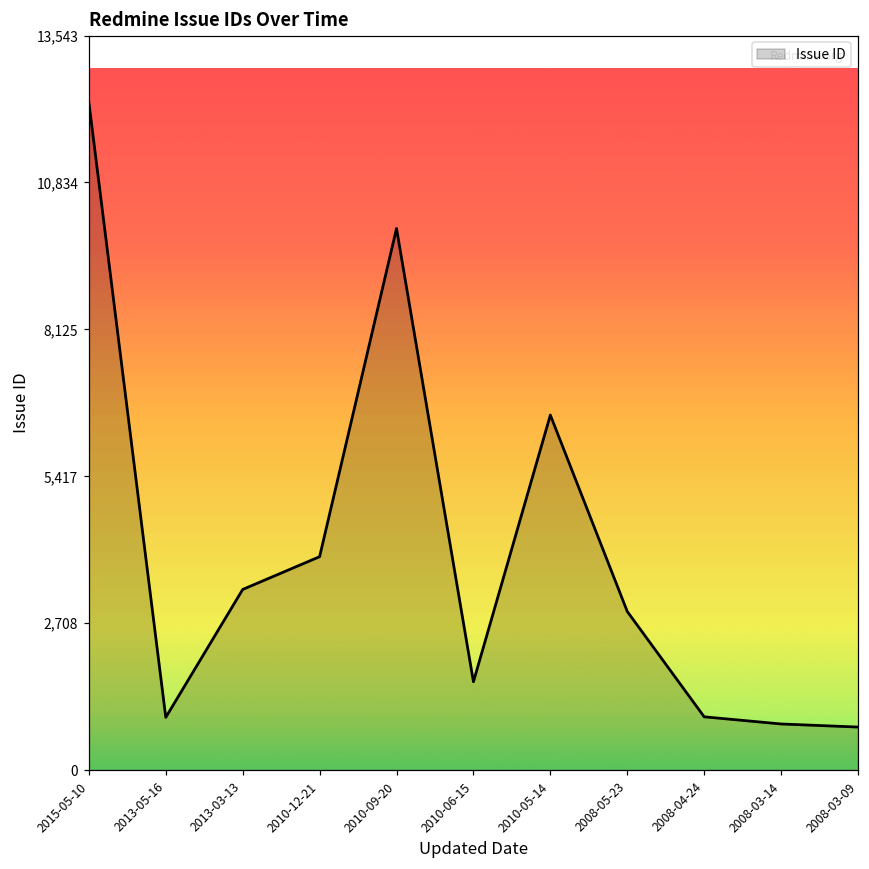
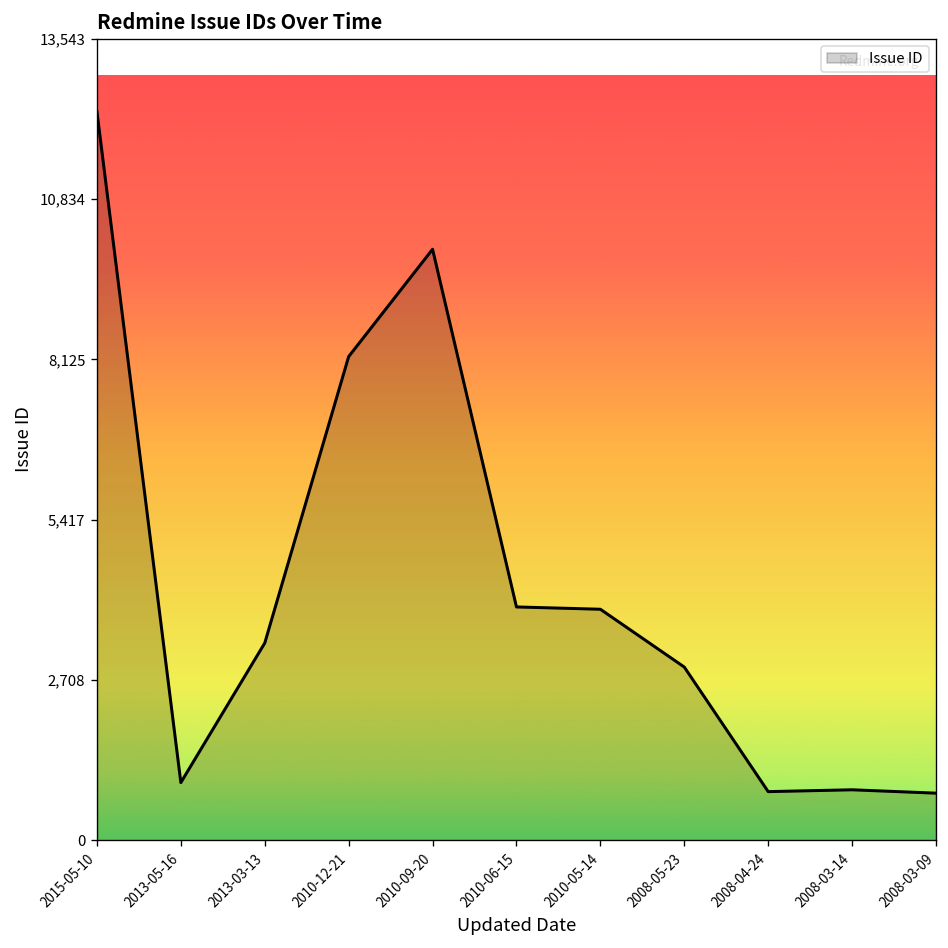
2010-12-21: 3,900 -> 8,200
2010-06-15: 1,600 -> 3,900
2010-05-14: 6,500 -> 3,900
2008-04-24: 1,000 -> 800
